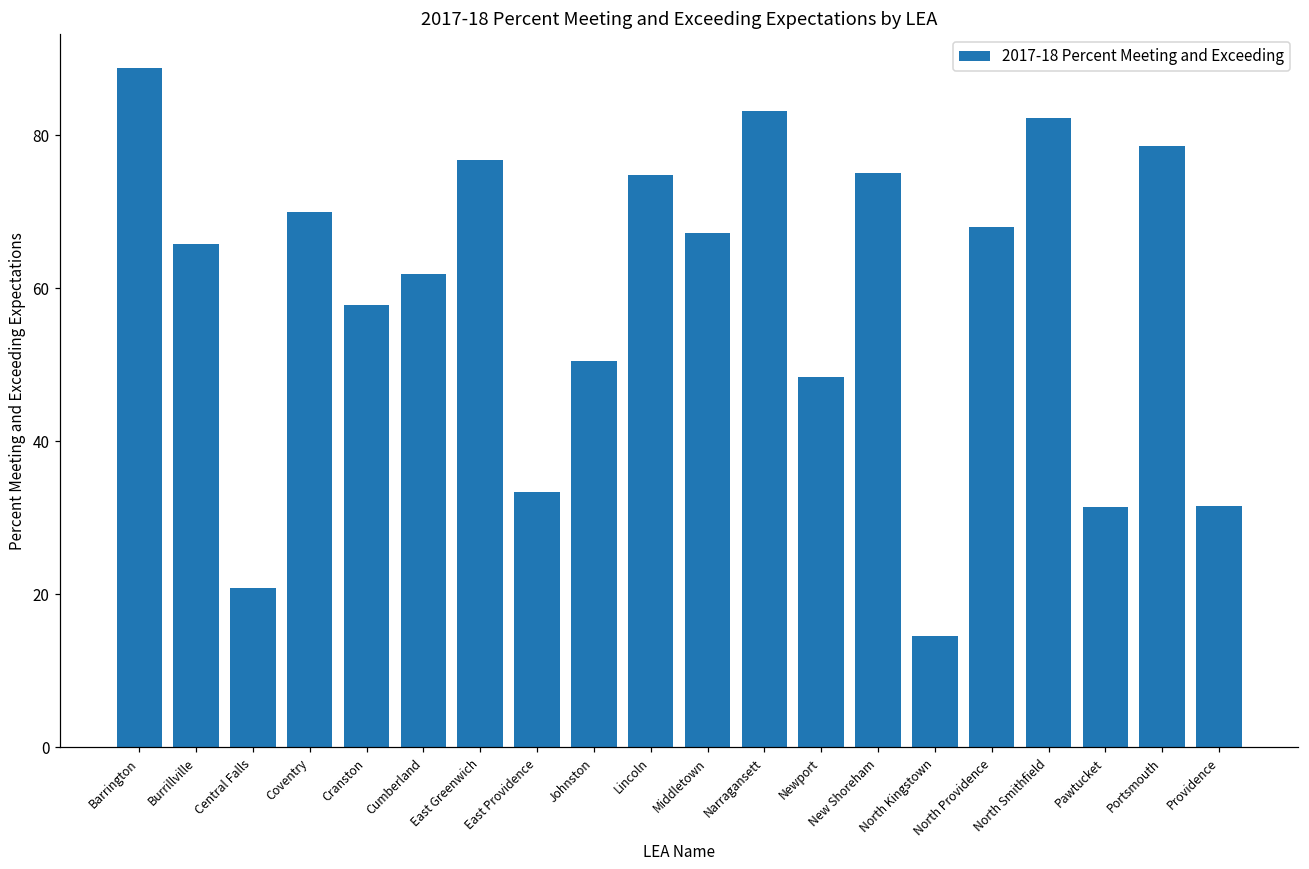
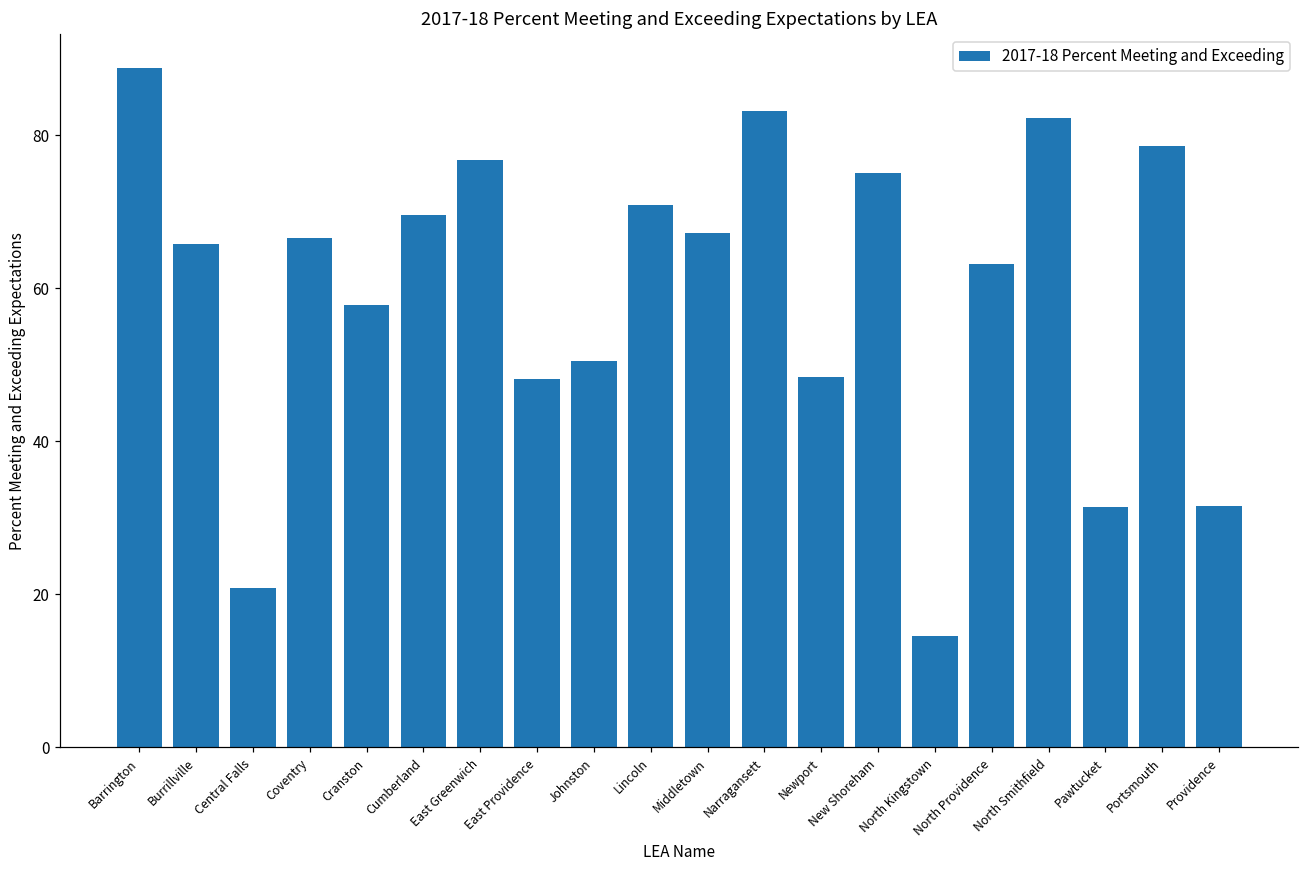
Coventry: 70 -> 66
Cumberland: 62 -> 70
East Providence: 33 -> 48
Lincoln: 75 -> 71
North Providence: 68 -> 63
